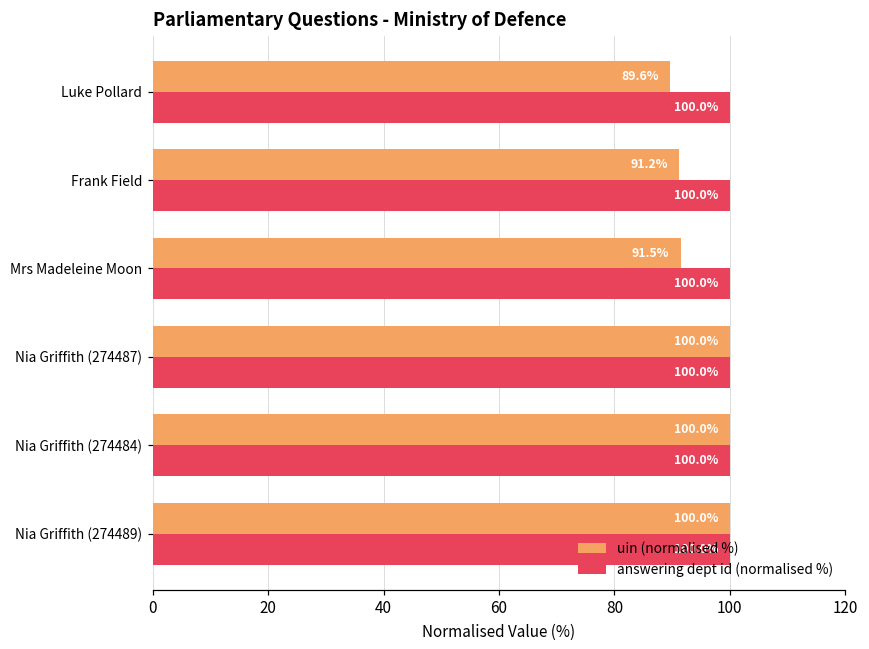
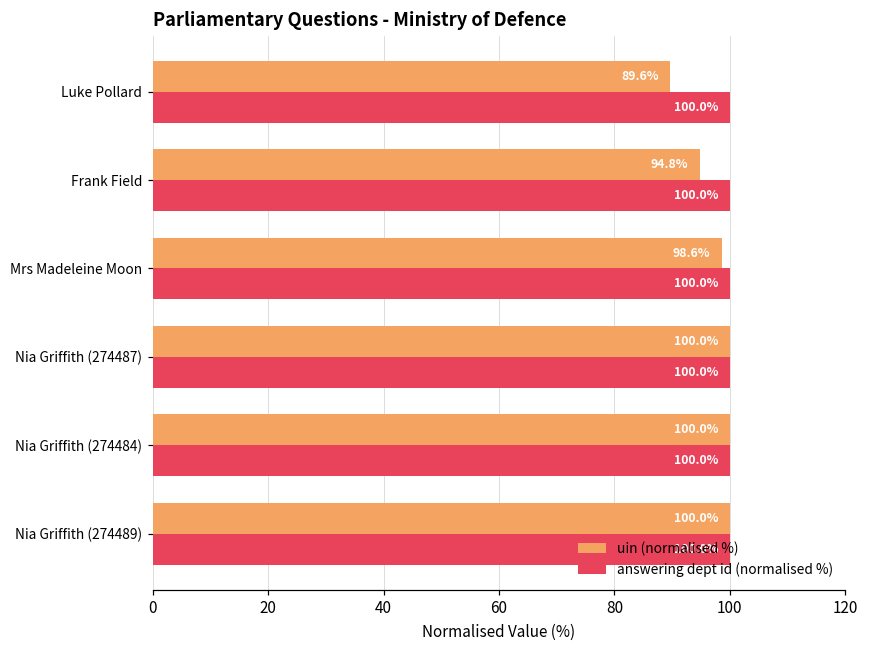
uin (normalised %), Frank Field: 91.2% -> 94.8%
uin (normalised %), Mrs Madeleine Moon: 91.5% -> 98.6%
